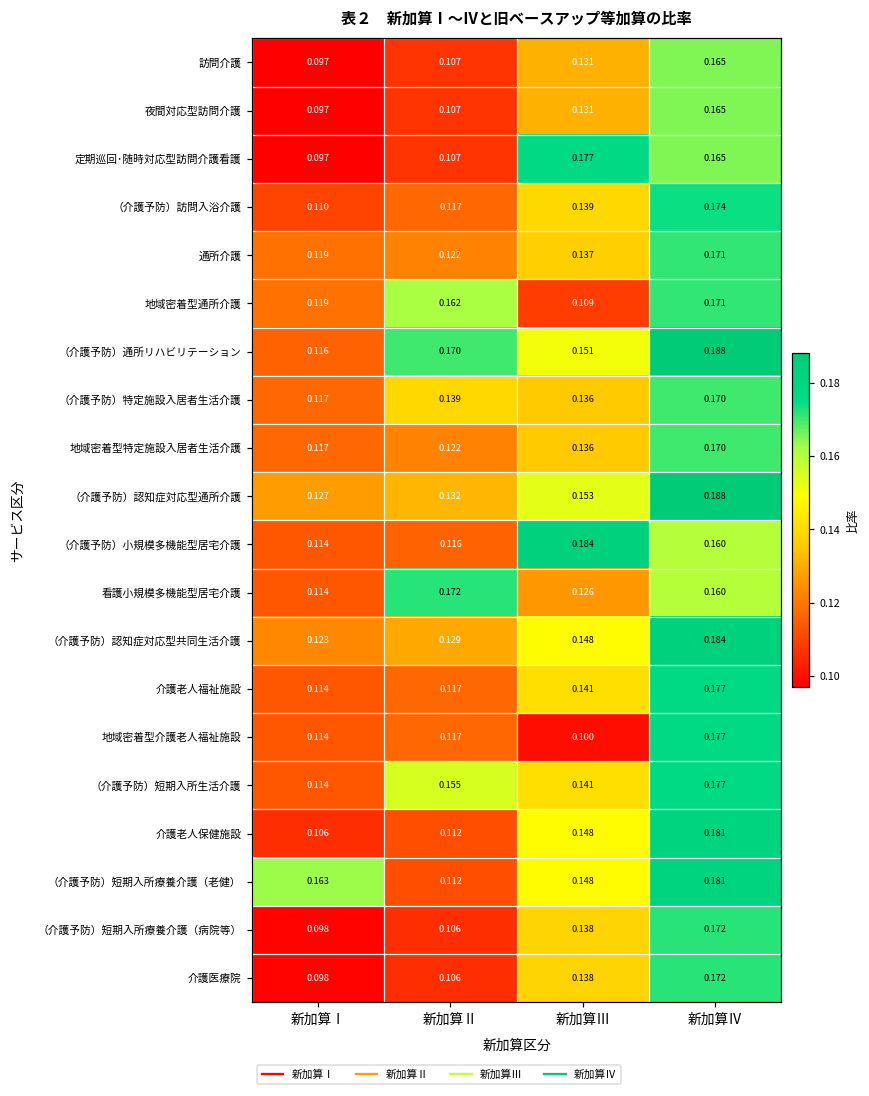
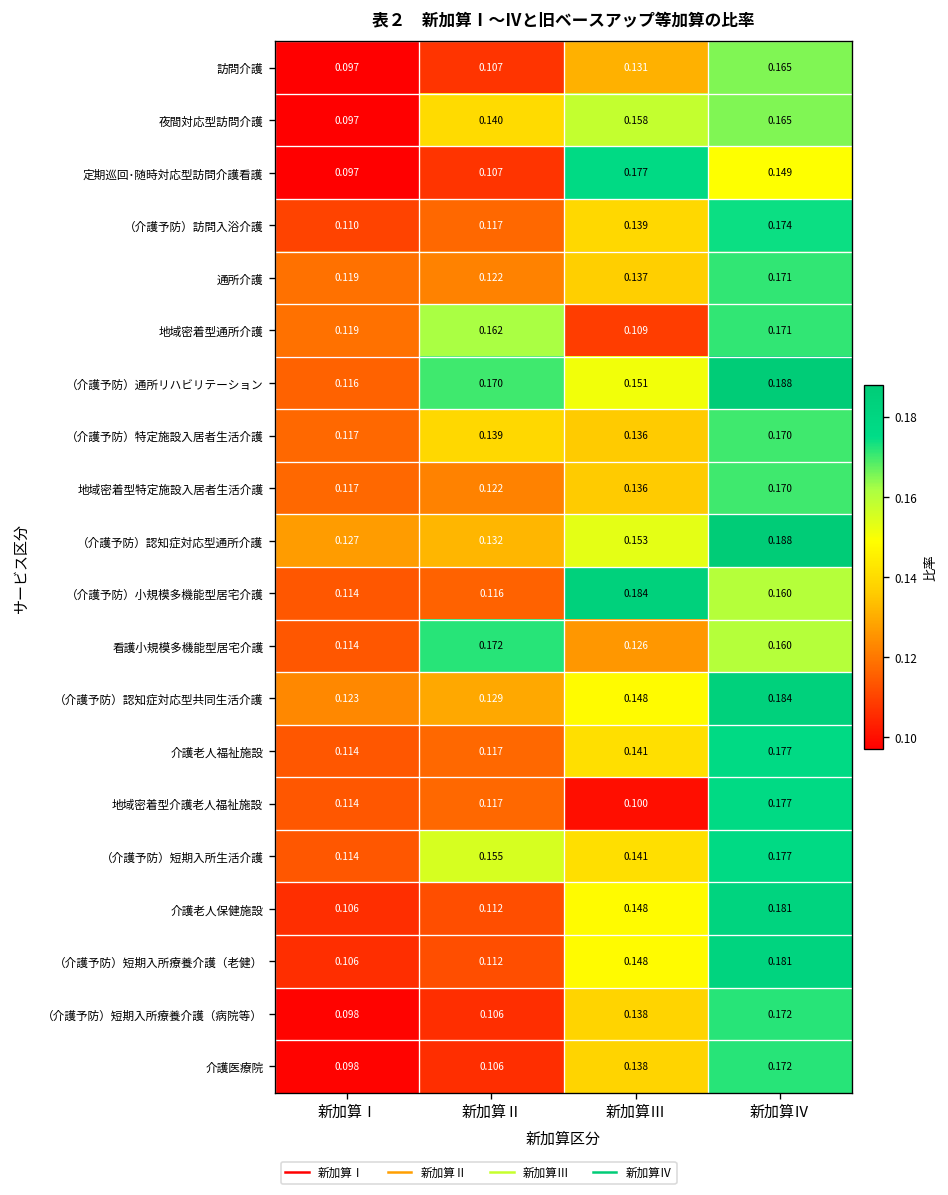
夜間対応型訪問介護, 新加算Ⅱ: 0.107 -> 0.140
夜間対応型訪問介護, 新加算Ⅲ: 0.131 -> 0.158
定期巡回･随時対応型訪問介護看護, 新加算Ⅳ: 0.165 -> 0.149
（介護予防）短期入所療養介護（老健）, 新加算Ⅰ: 0.163 -> 0.106
